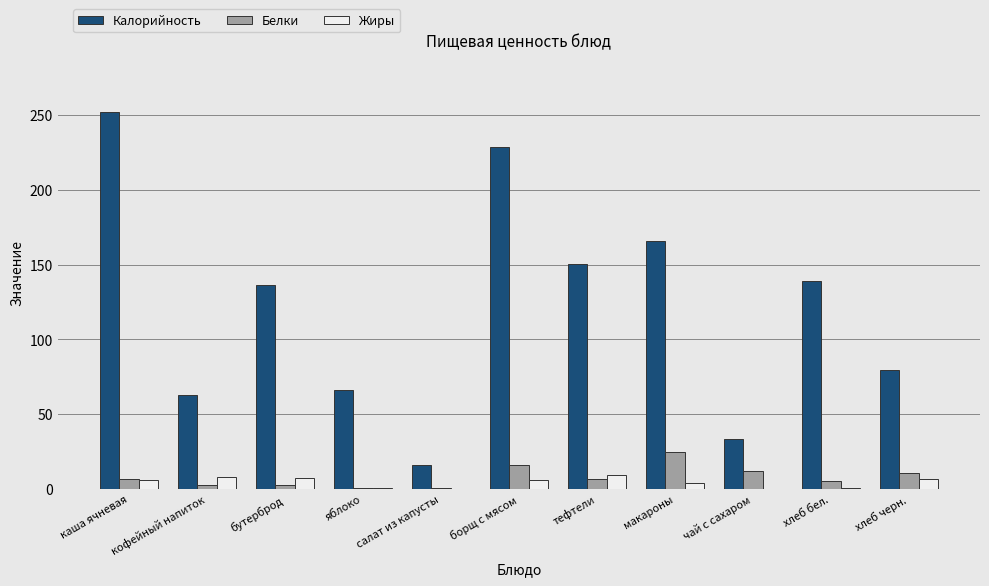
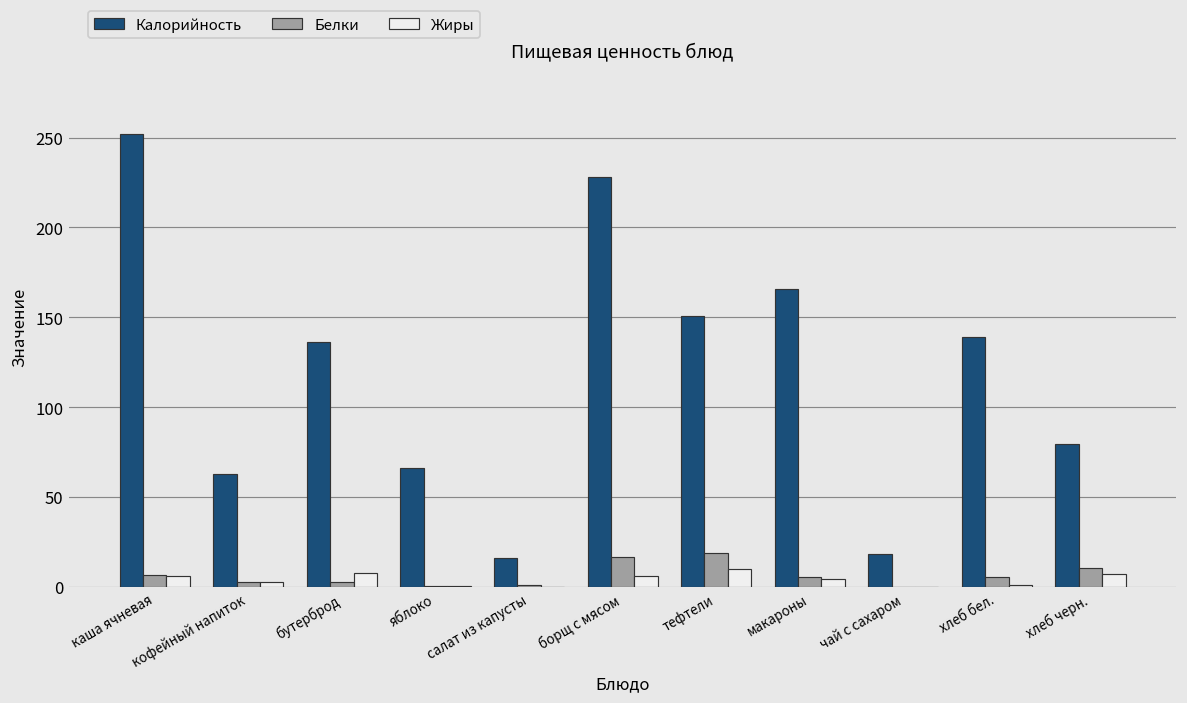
Жиры, кофейный напиток: 8 -> 2
Белки, тефтели: 7 -> 19
Белки, макароны: 25 -> 6
Калорийность, чай с сахаром: 34 -> 18
Белки, чай с сахаром: 12 -> 0
